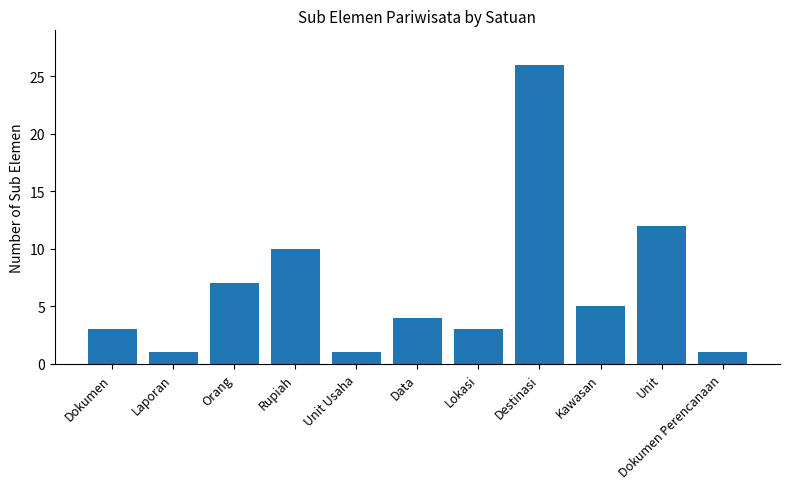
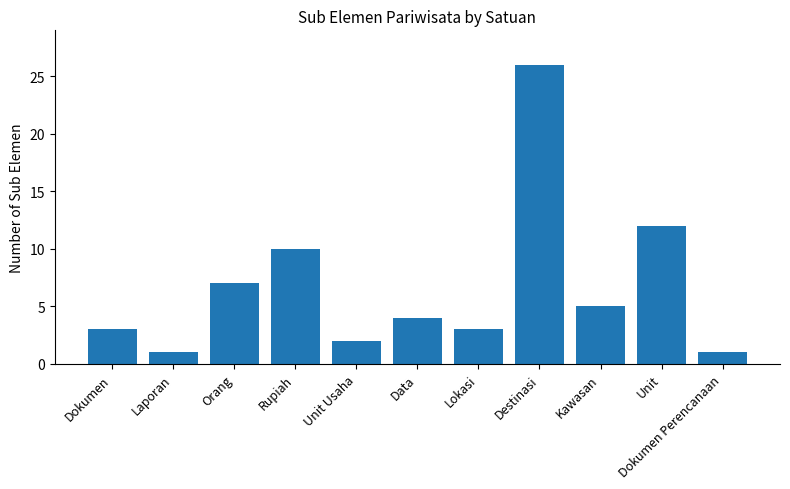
Unit Usaha: 1 -> 2
